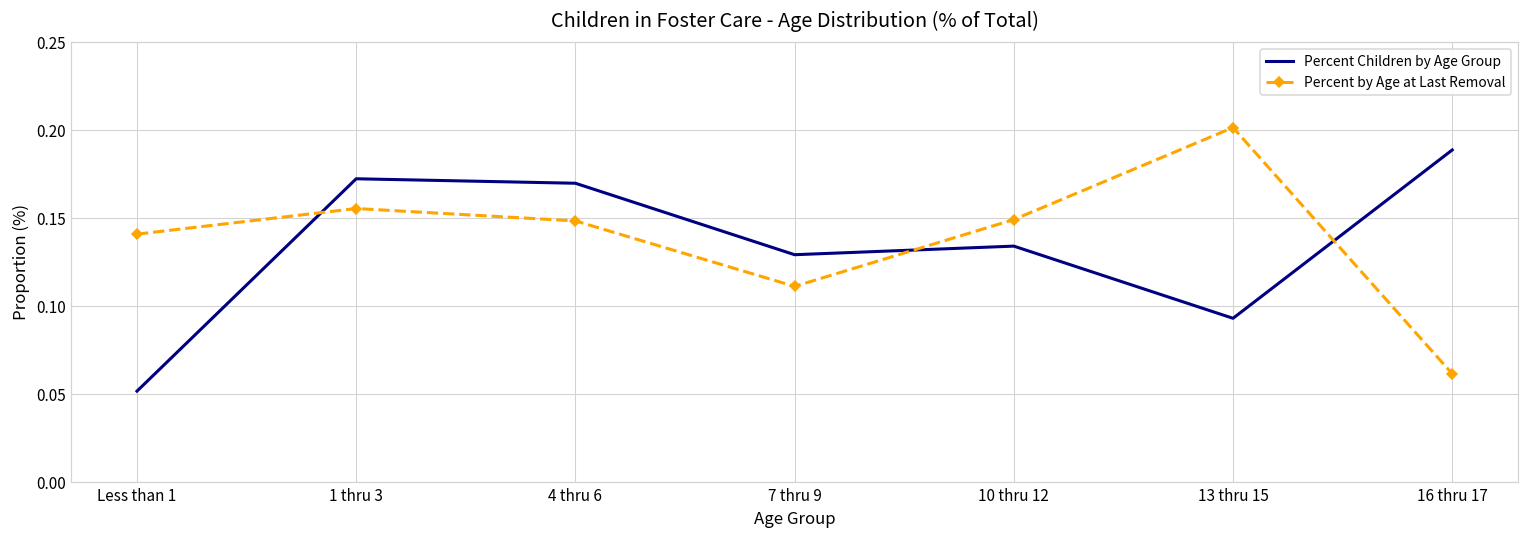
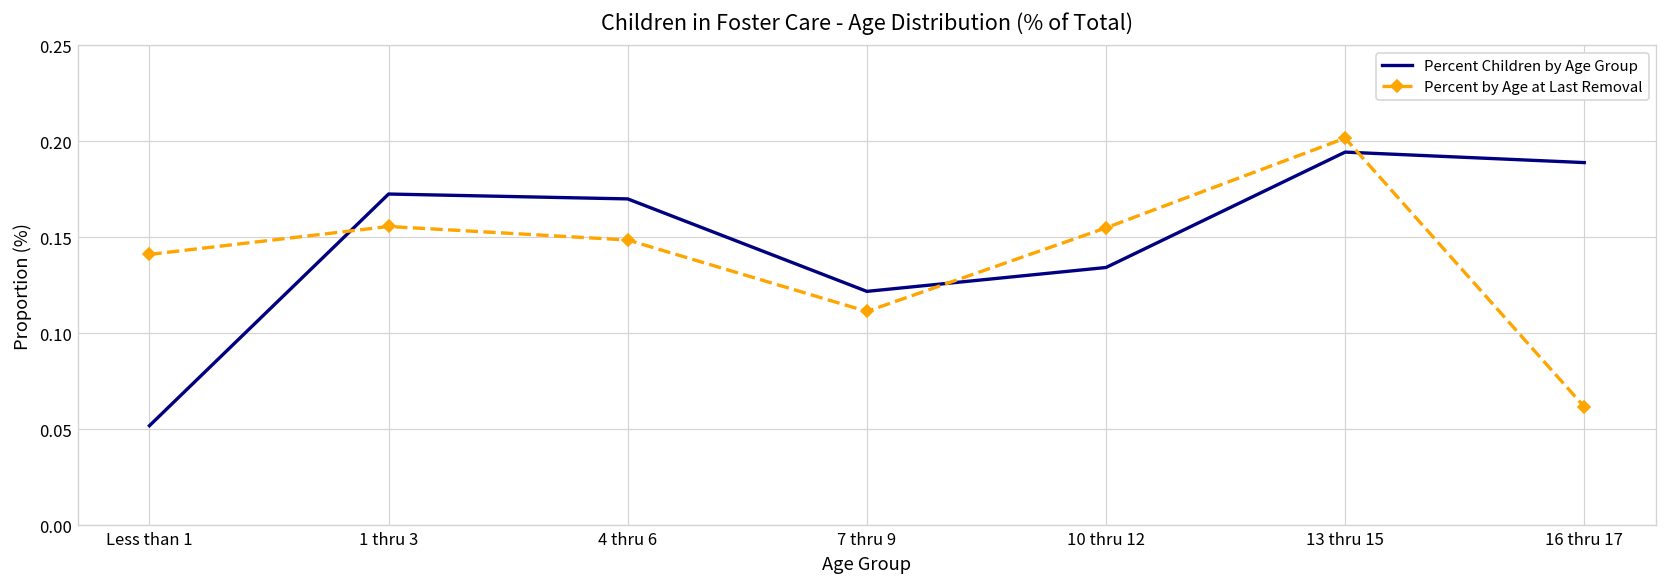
Percent Children by Age Group, 7 thru 9: 0.129 -> 0.122
Percent by Age at Last Removal, 10 thru 12: 0.149 -> 0.155
Percent Children by Age Group, 13 thru 15: 0.093 -> 0.194
